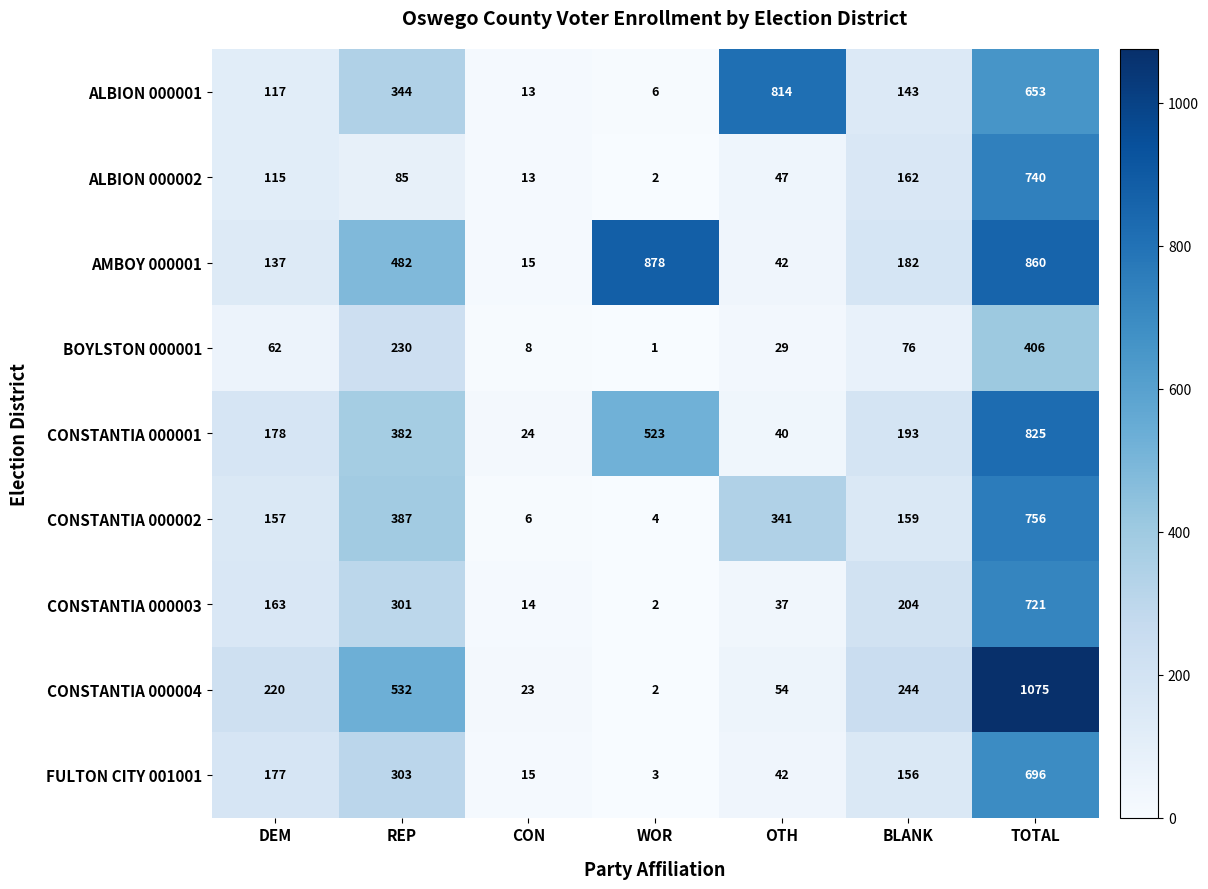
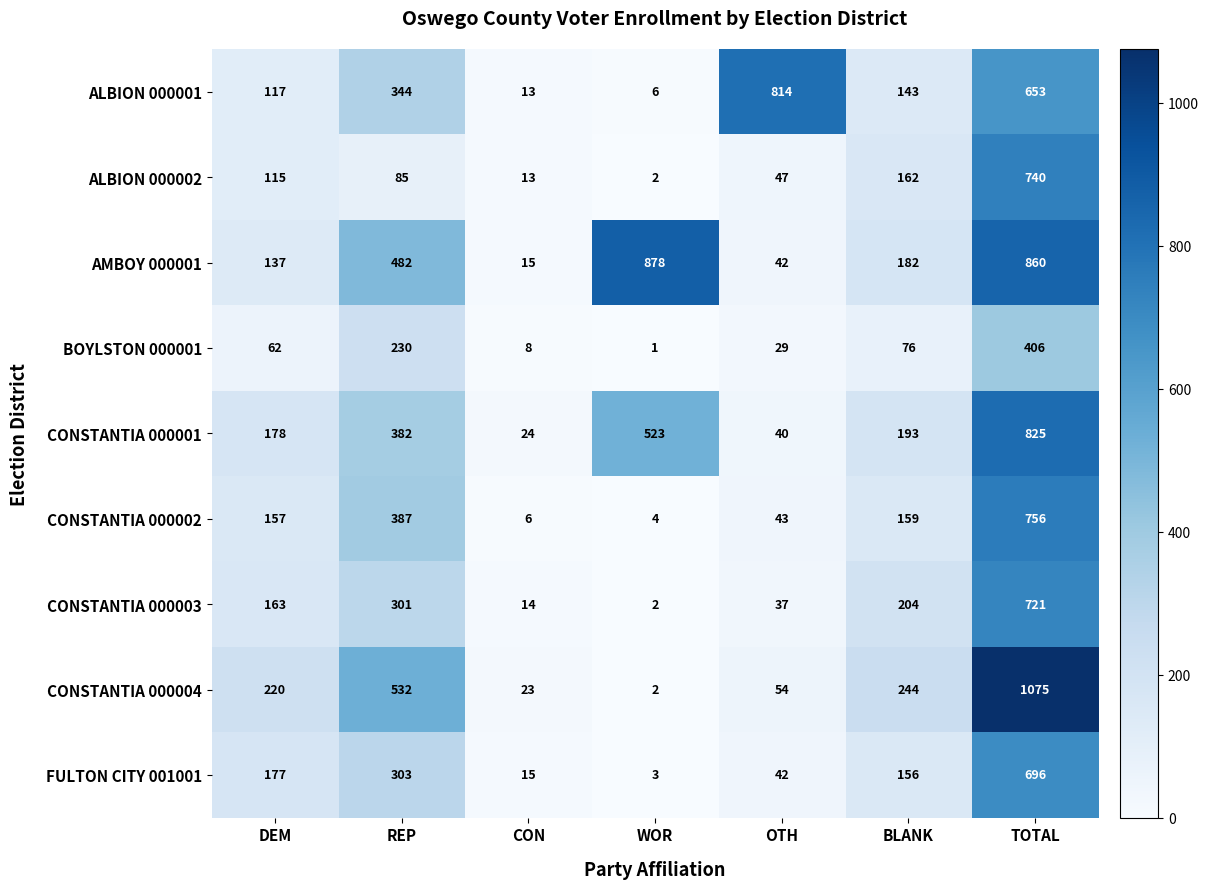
CONSTANTIA 000002, OTH: 341 -> 43
